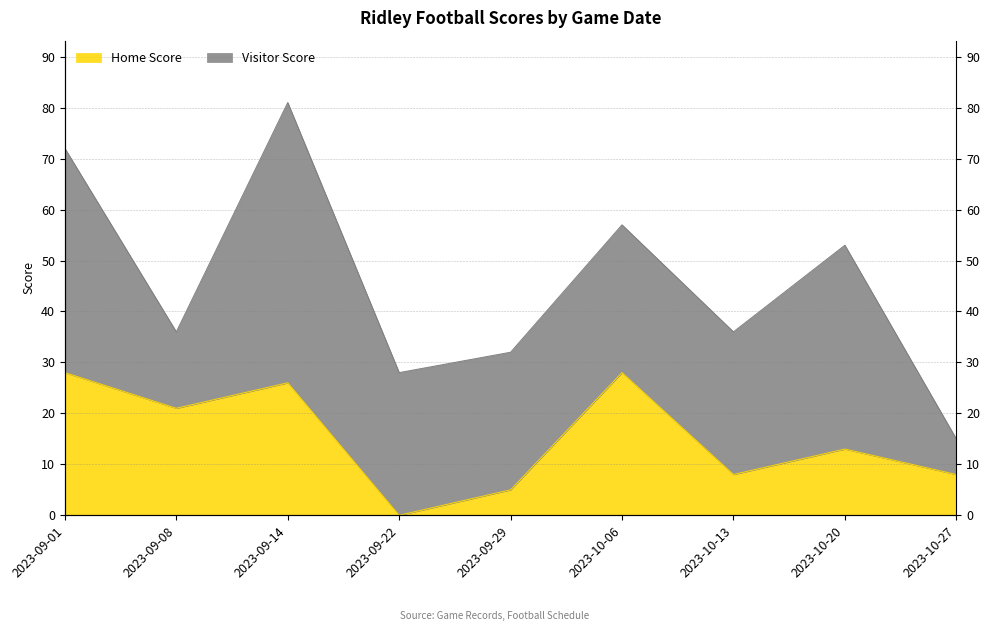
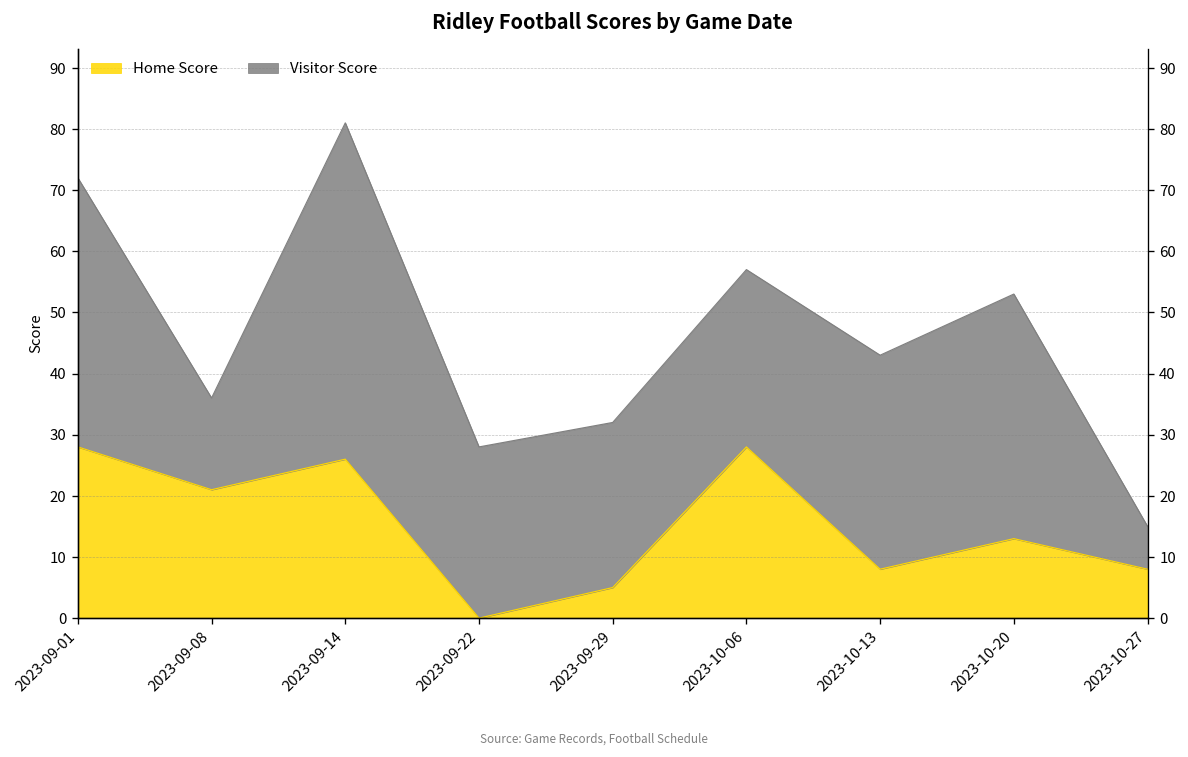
Visitor Score, 2023-10-13: 28 -> 35
